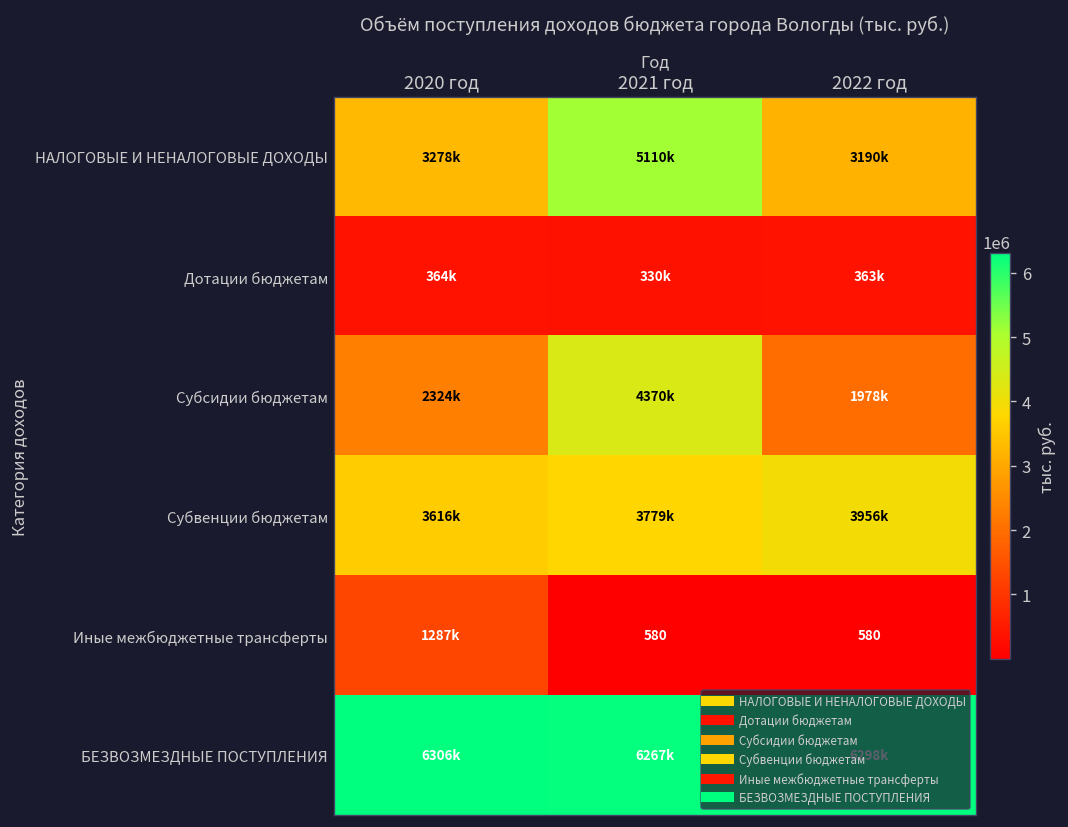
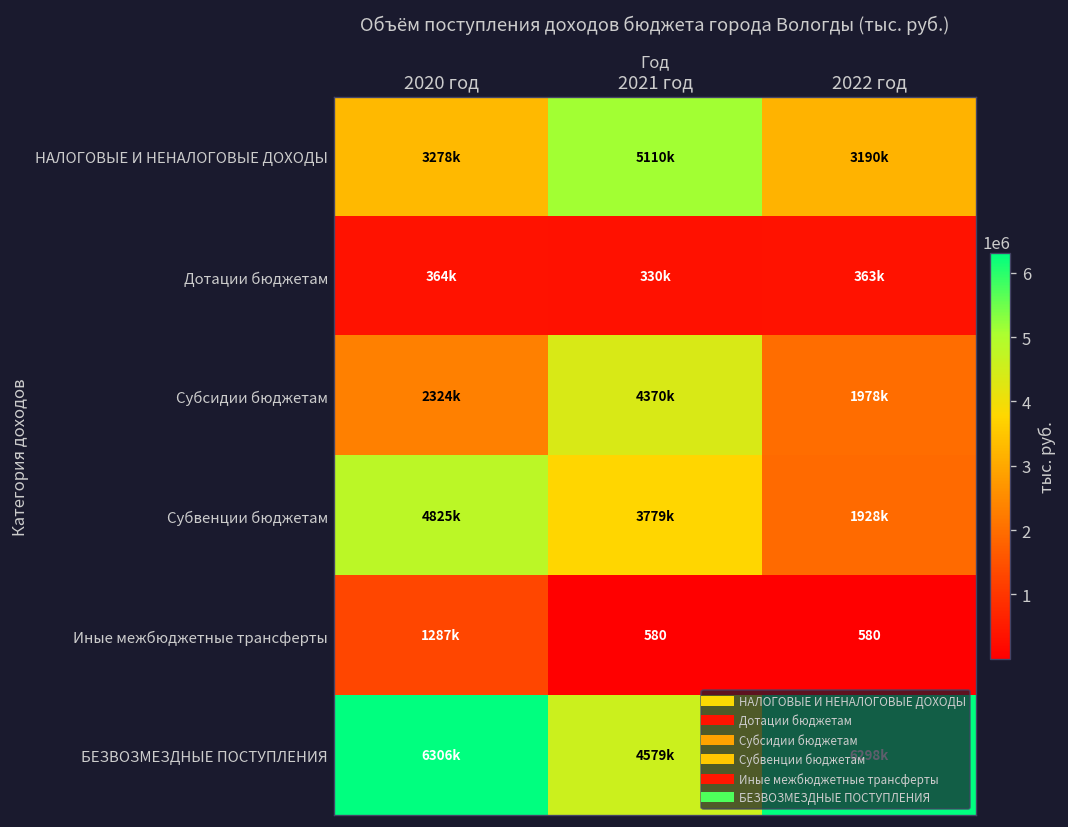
Субвенции бюджетам, 2020 год: 3616k -> 4825k
Субвенции бюджетам, 2022 год: 3956k -> 1928k
БЕЗВОЗМЕЗДНЫЕ ПОСТУПЛЕНИЯ, 2021 год: 6267k -> 4579k
